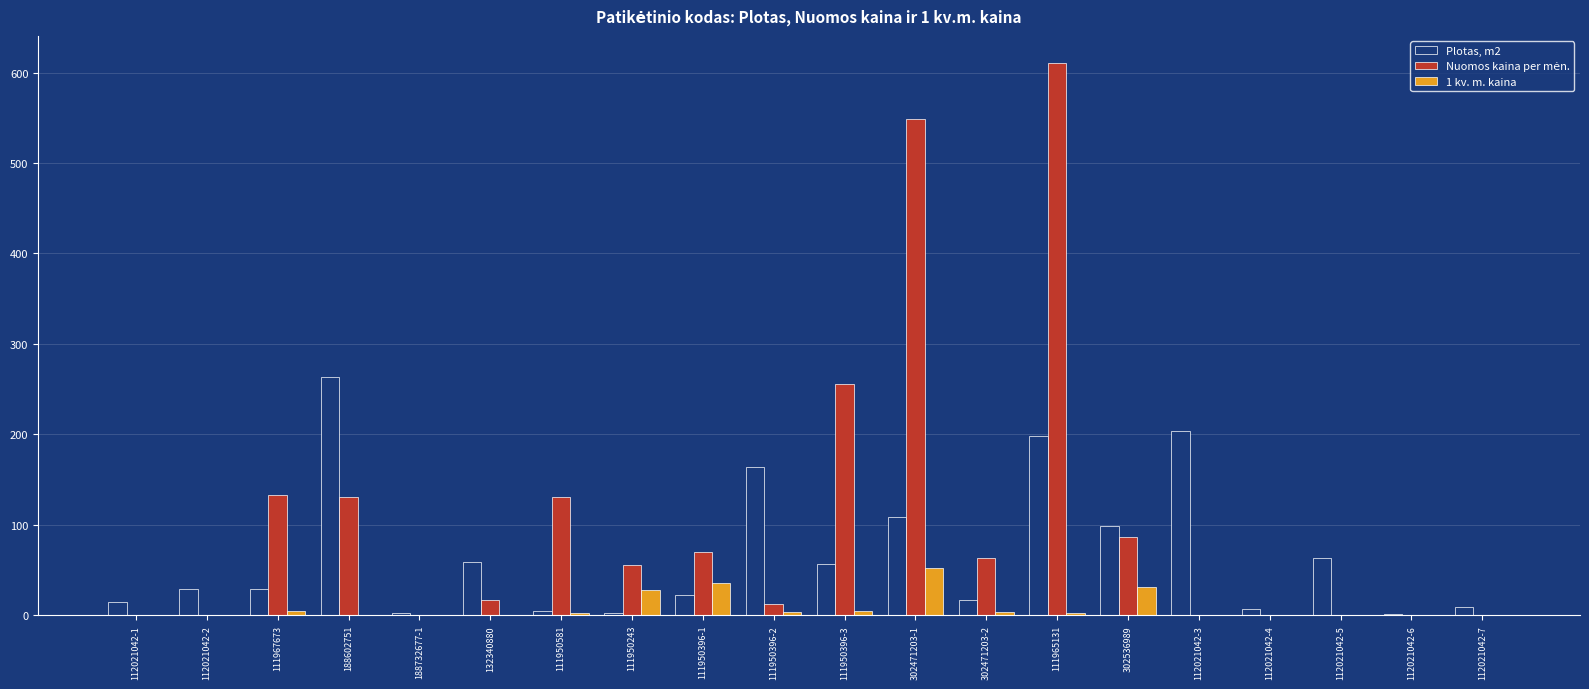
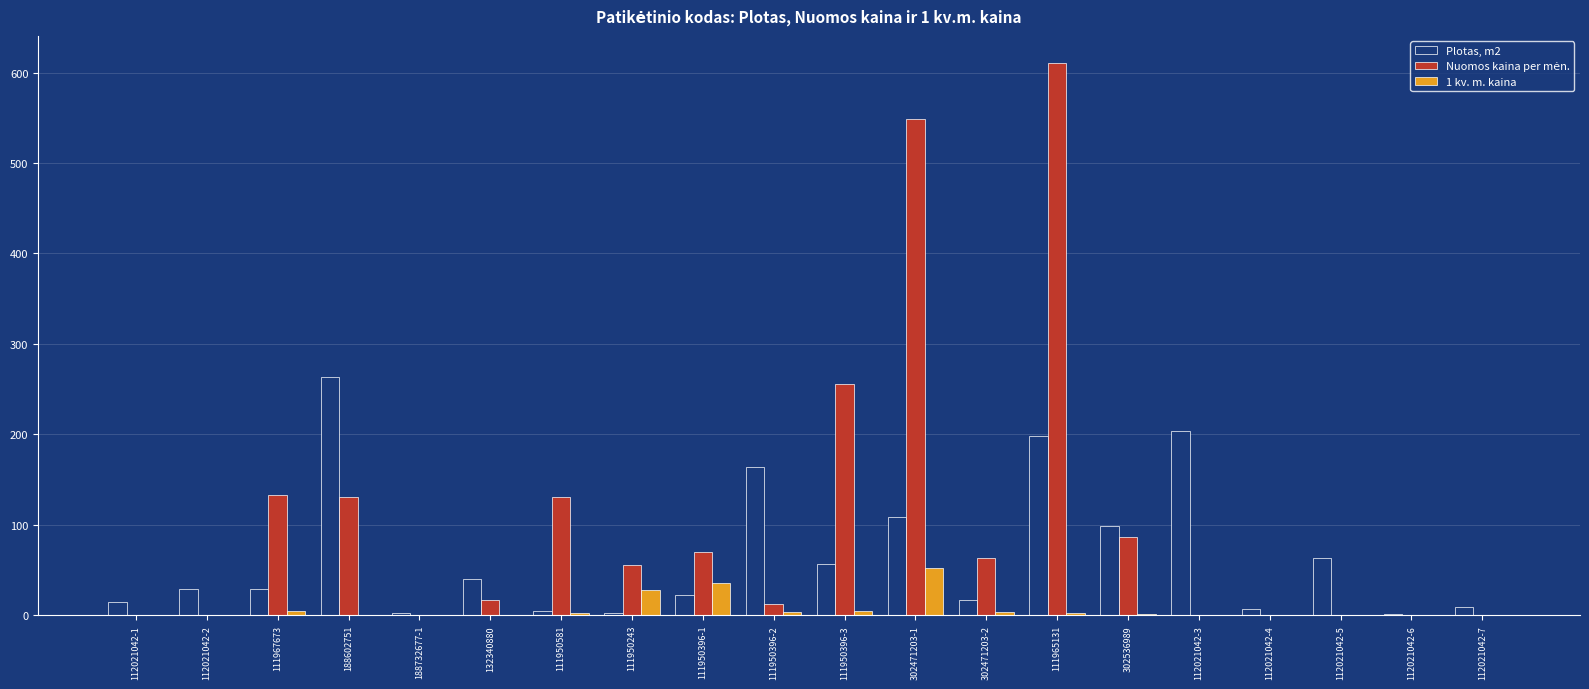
Plotas, m2, 132340880: 60 -> 40
1 kv. m. kaina, 302536989: 30 -> 0
